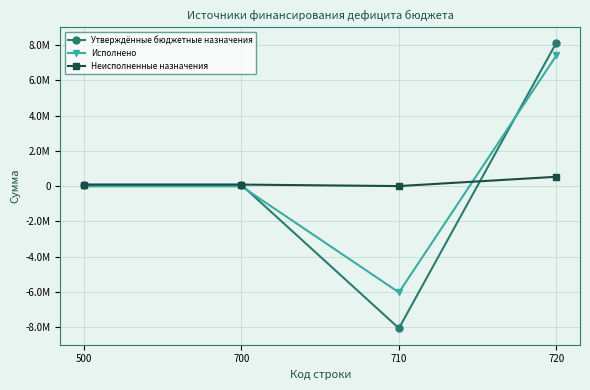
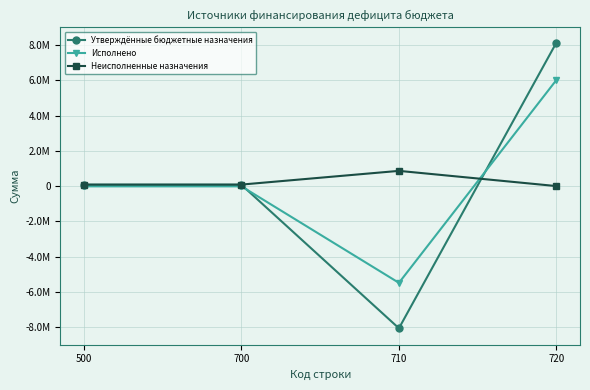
Исполнено, 710: -6000000 -> -5500000
Неисполненные назначения, 710: 0 -> 900000
Исполнено, 720: 7400000 -> 6000000
Неисполненные назначения, 720: 500000 -> 0
